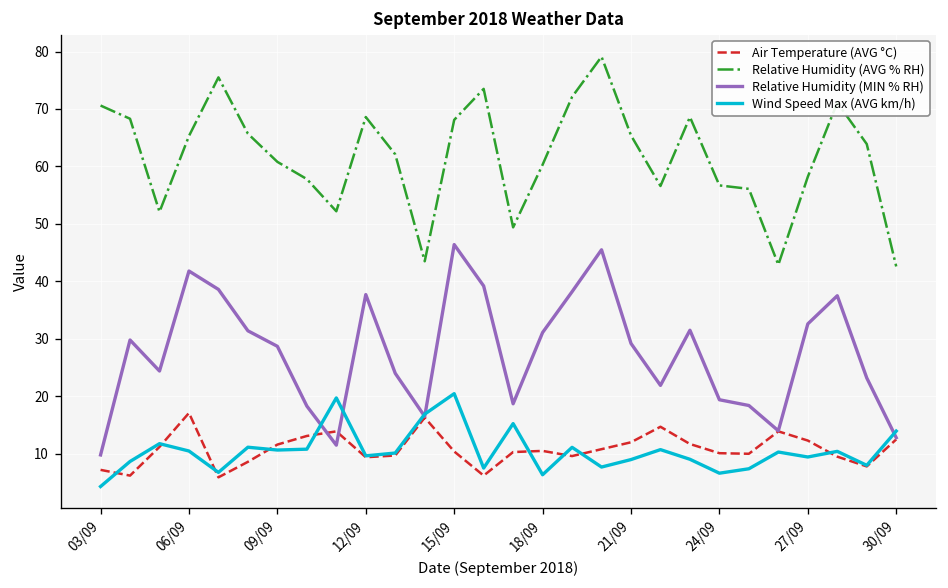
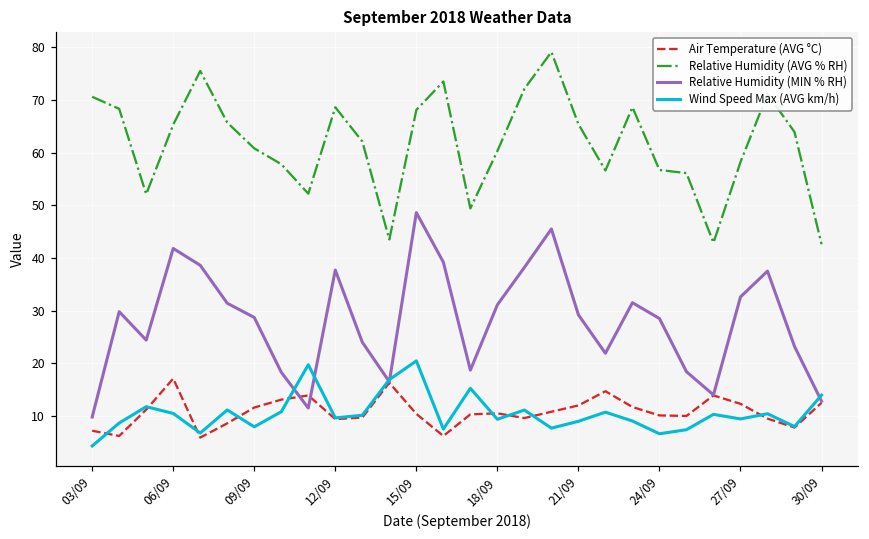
Wind Speed Max (AVG km/h), 09/09: 11 -> 8
Relative Humidity (MIN % RH), 15/09: 46 -> 49
Wind Speed Max (AVG km/h), 18/09: 6 -> 9
Relative Humidity (MIN % RH), 24/09: 19 -> 29
